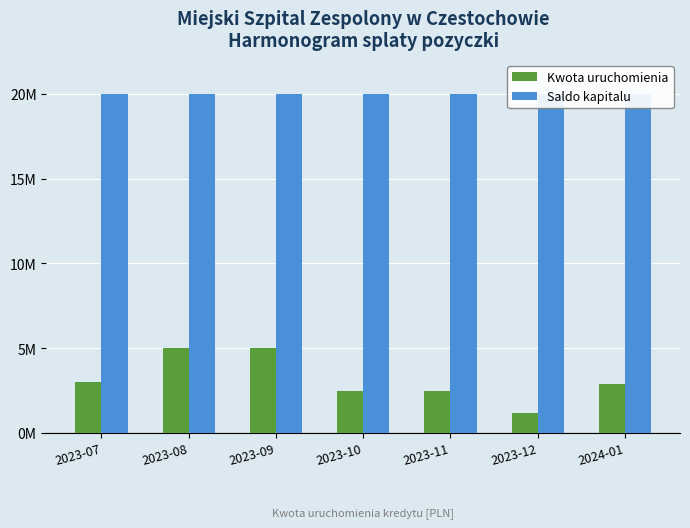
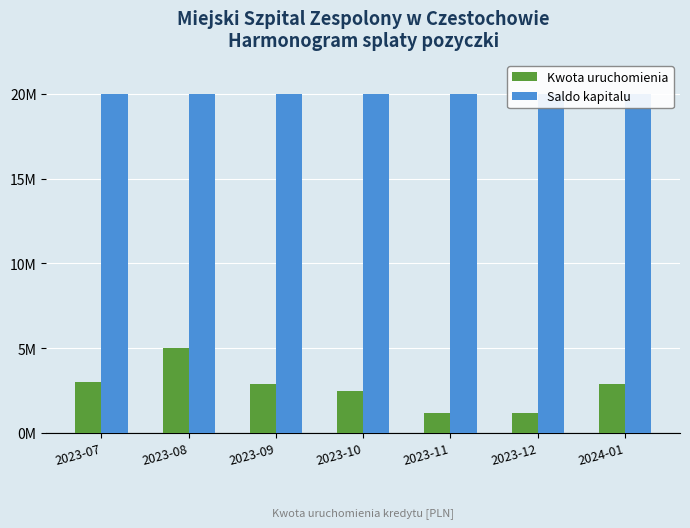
Kwota uruchomienia, 2023-09: 5000000 -> 2900000
Kwota uruchomienia, 2023-11: 2500000 -> 1200000
